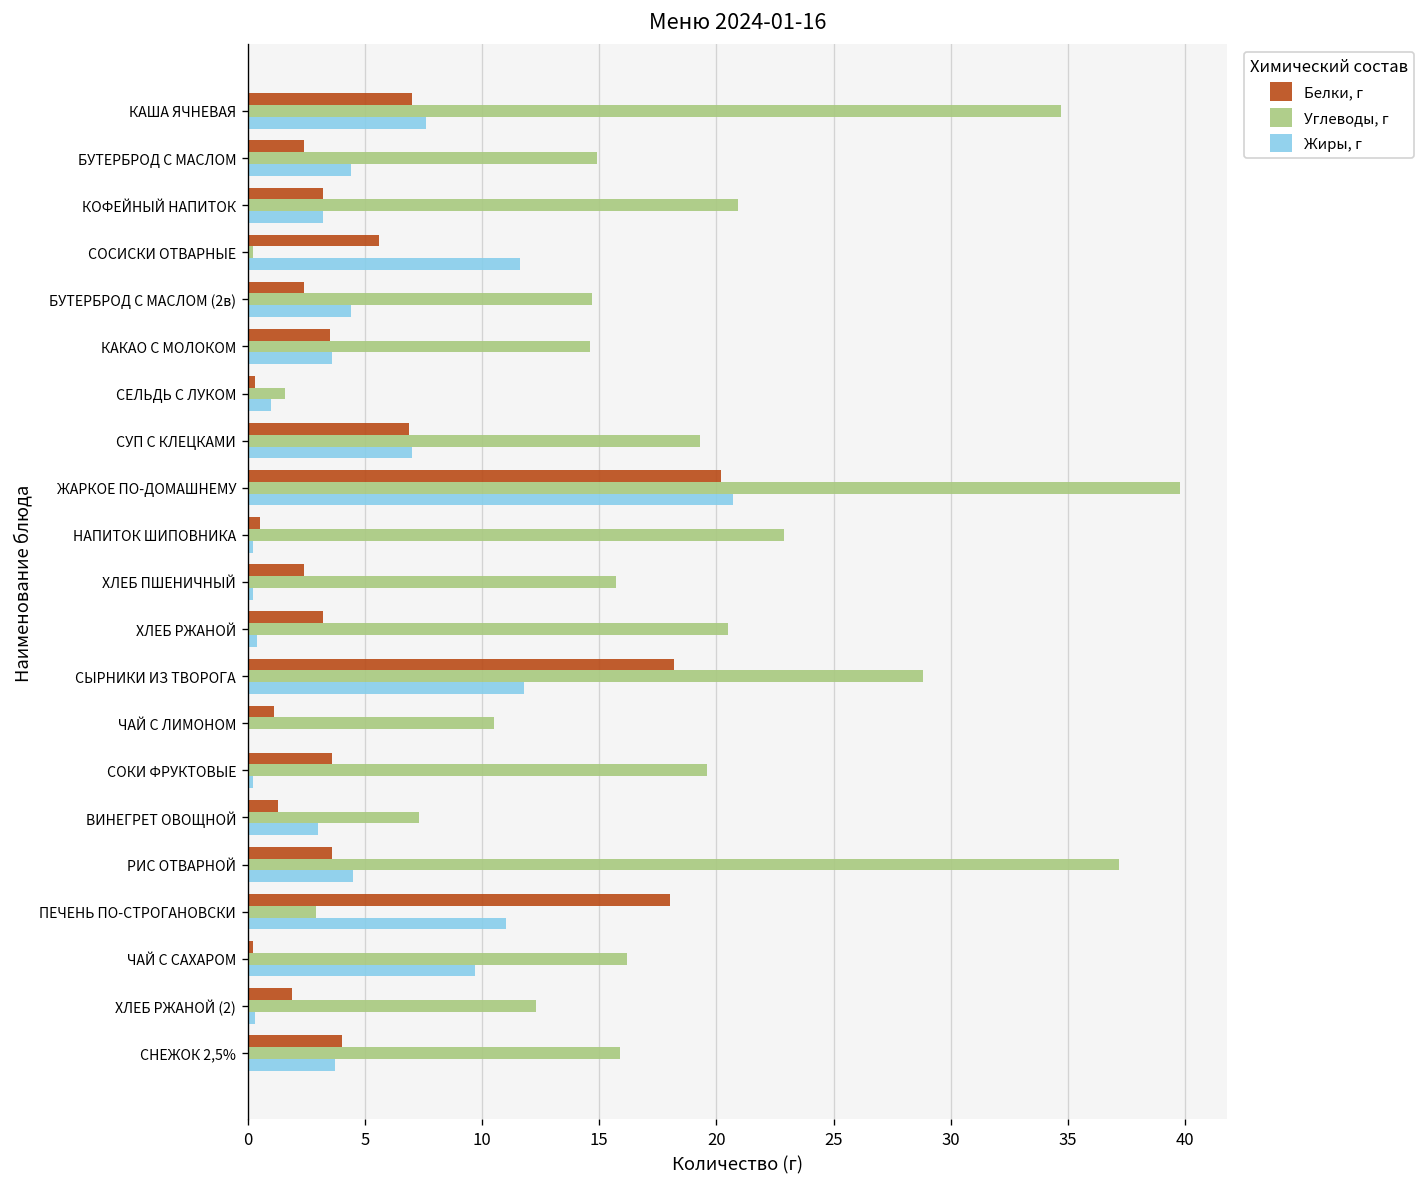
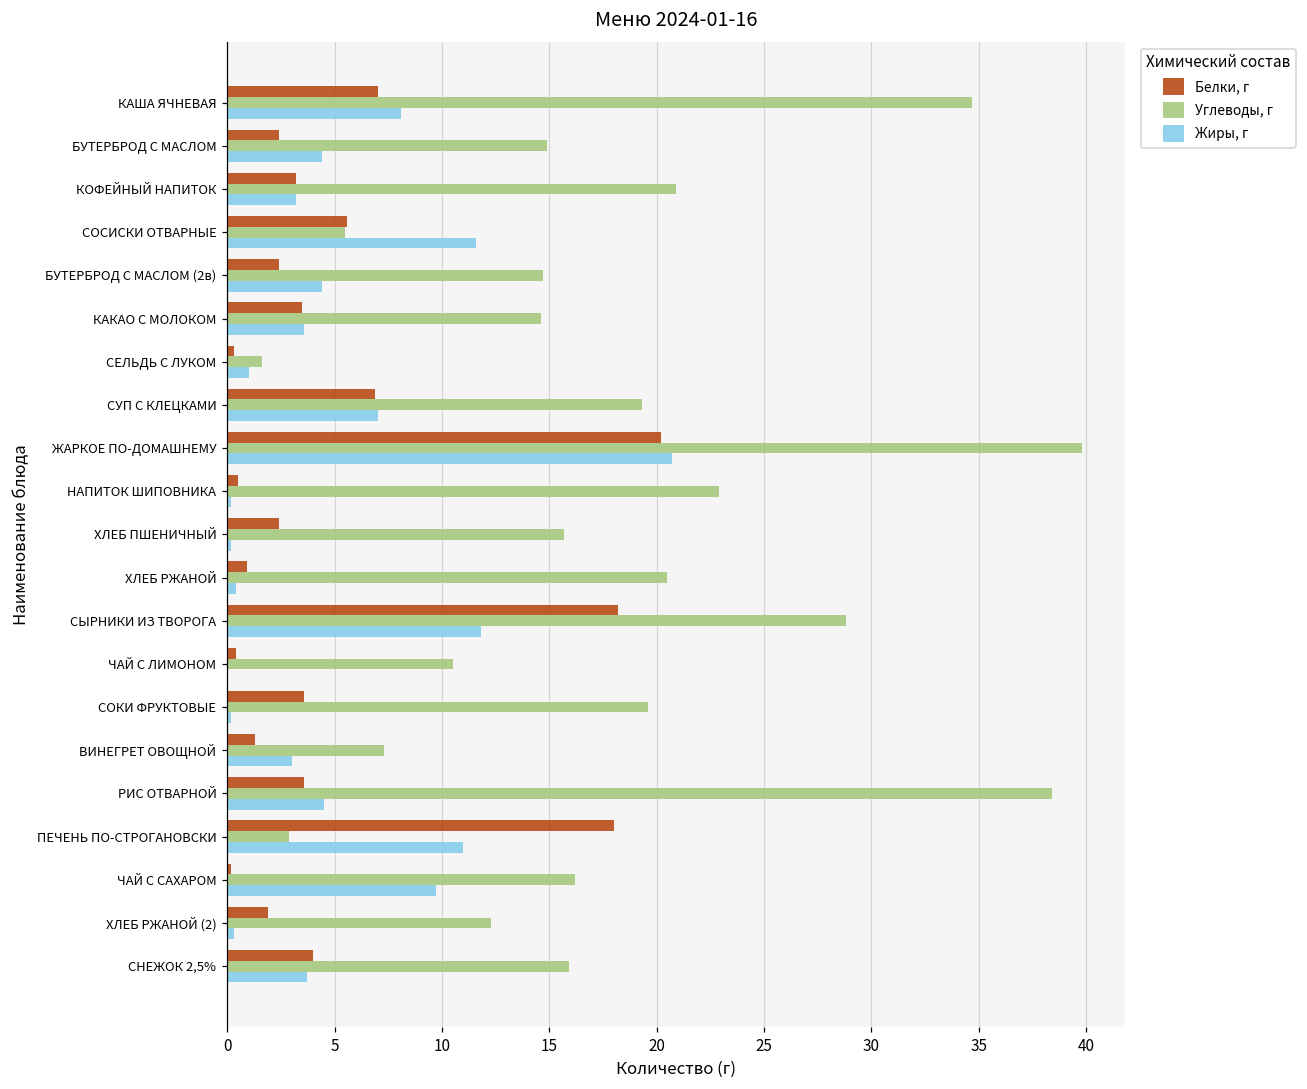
Жиры, г, КАША ЯЧНЕВАЯ: 7.6 -> 8.1
Углеводы, г, СОСИСКИ ОТВАРНЫЕ: 0.2 -> 5.5
Белки, г, ХЛЕБ РЖАНОЙ: 3.2 -> 0.9
Белки, г, ЧАЙ С ЛИМОНОМ: 1.1 -> 0.4
Углеводы, г, РИС ОТВАРНОЙ: 37.2 -> 38.4
